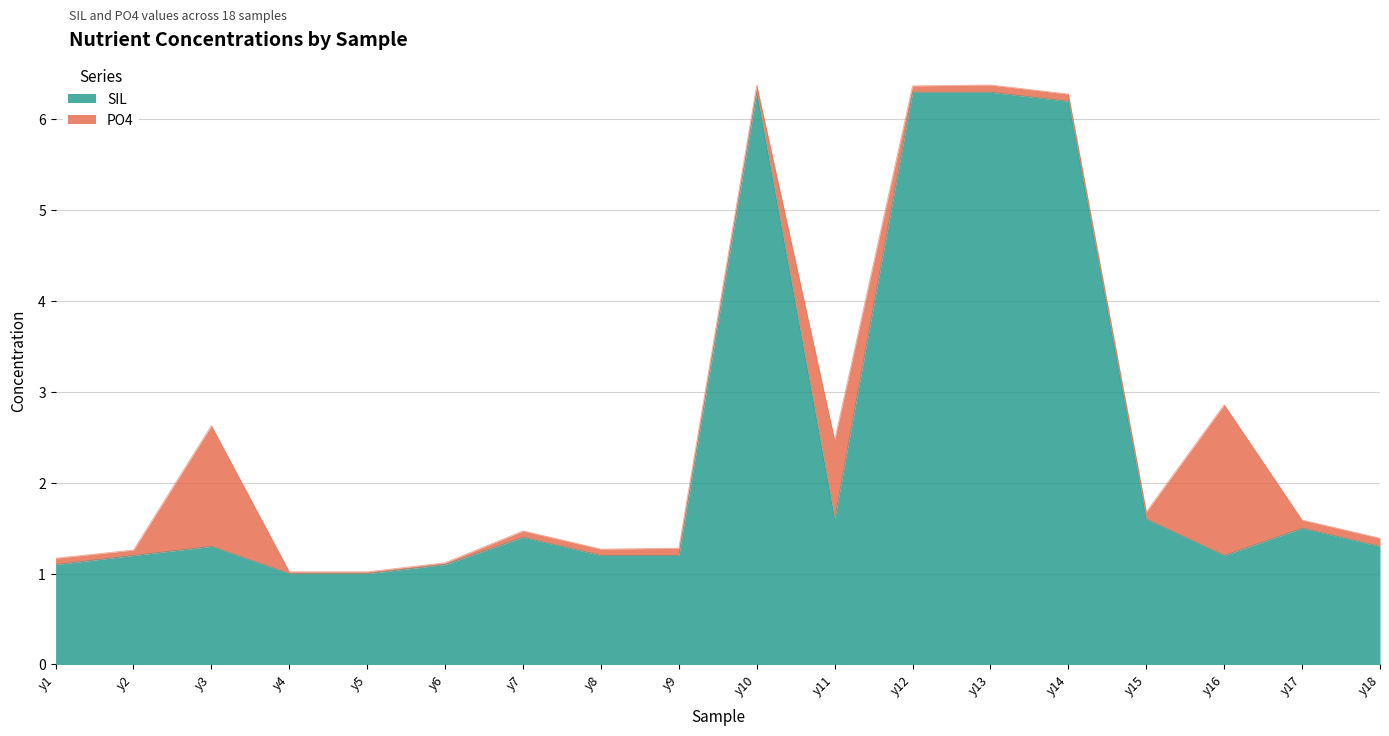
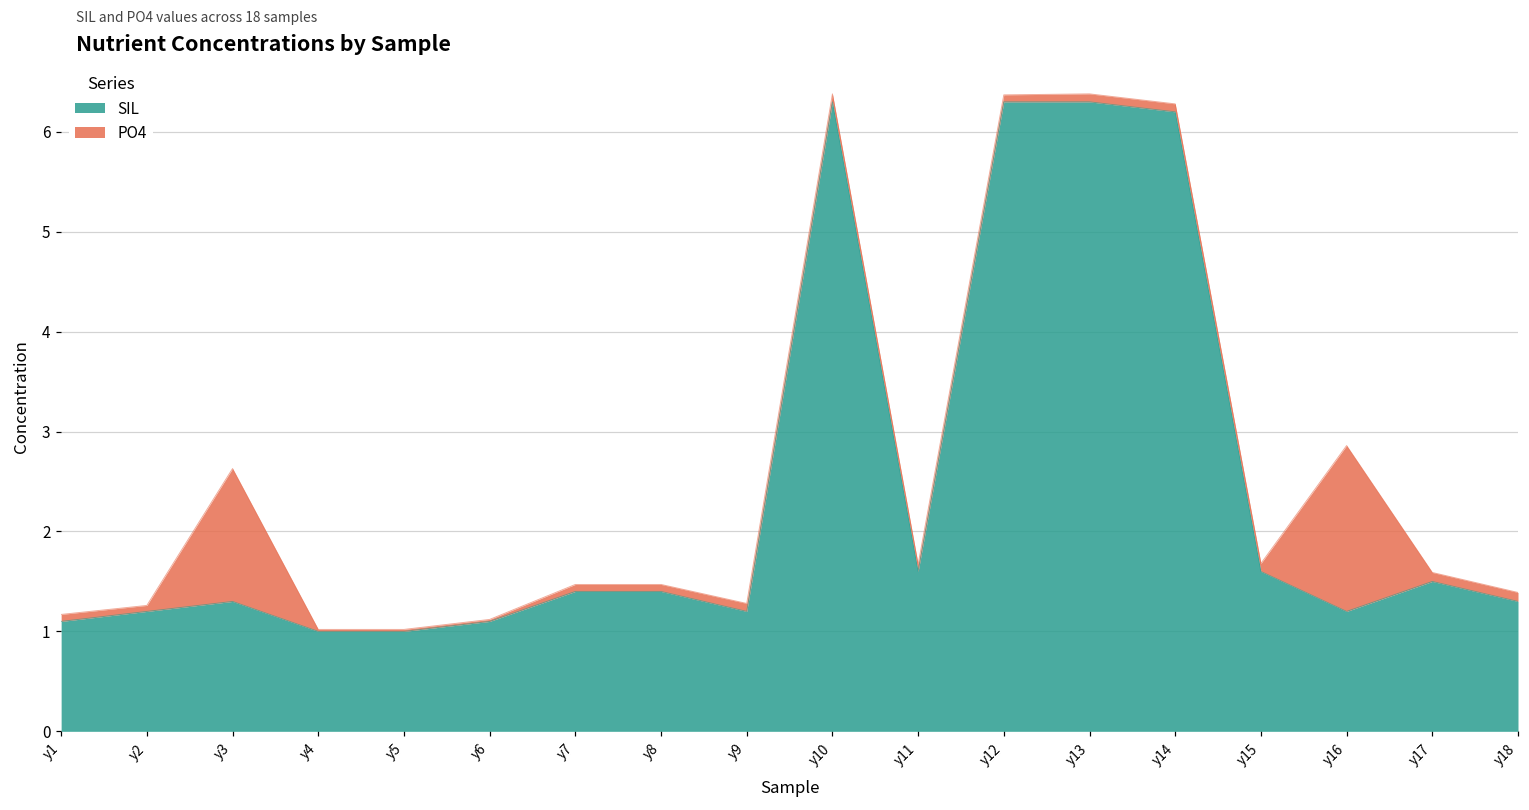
SIL, y8: 1.2 -> 1.4
PO4, y11: 0.9 -> 0.1
